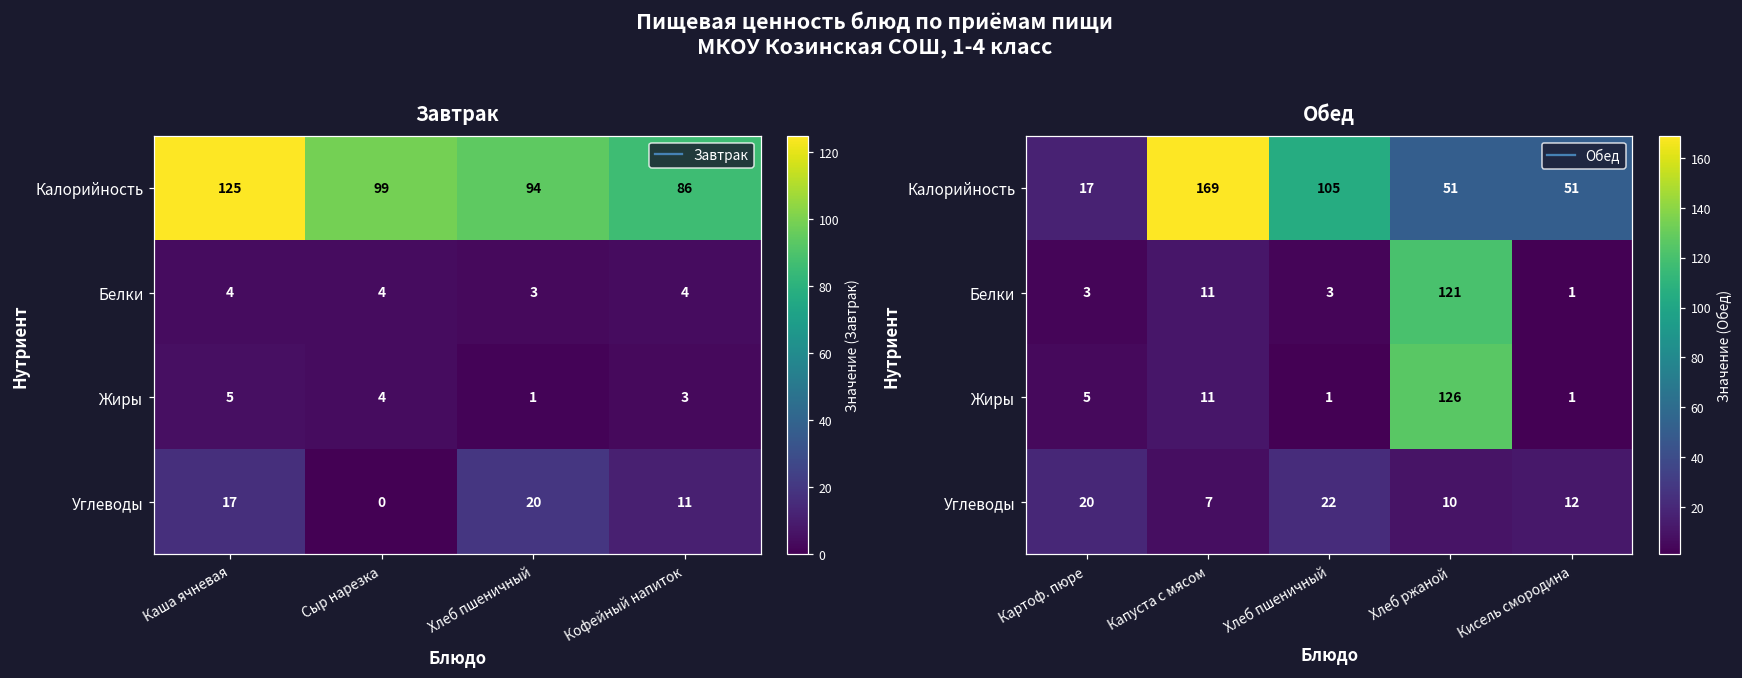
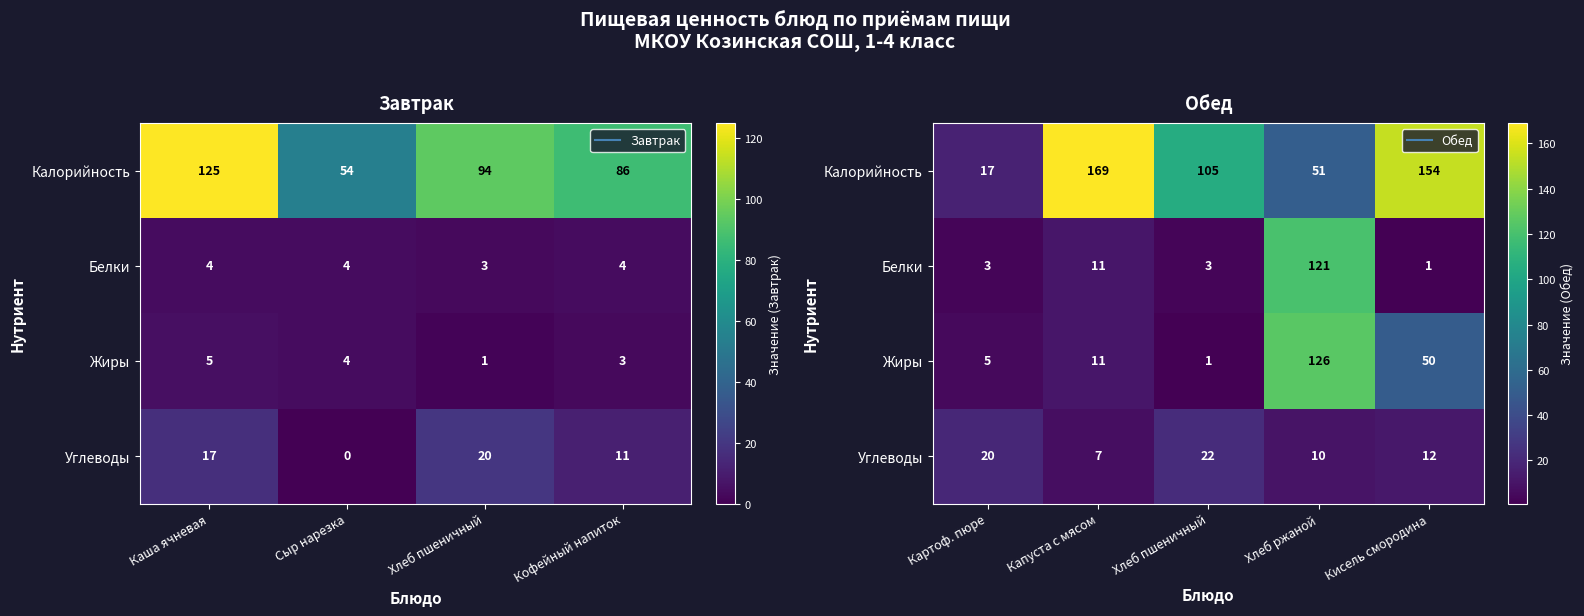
Завтрак, Калорийность, Сыр нарезка: 99 -> 54
Обед, Калорийность, Кисель смородина: 51 -> 154
Обед, Жиры, Кисель смородина: 1 -> 50
